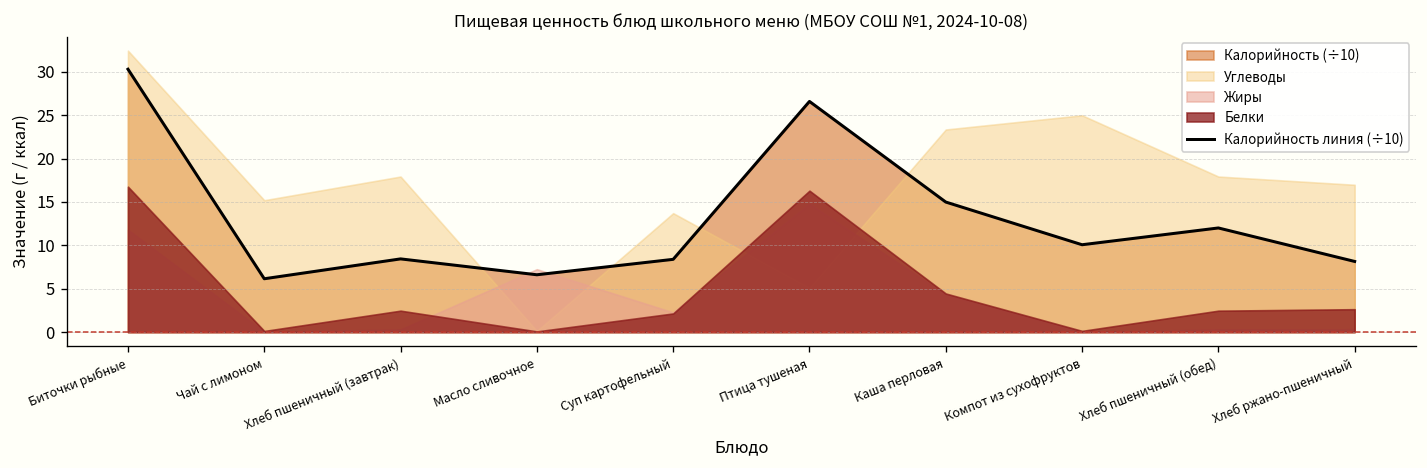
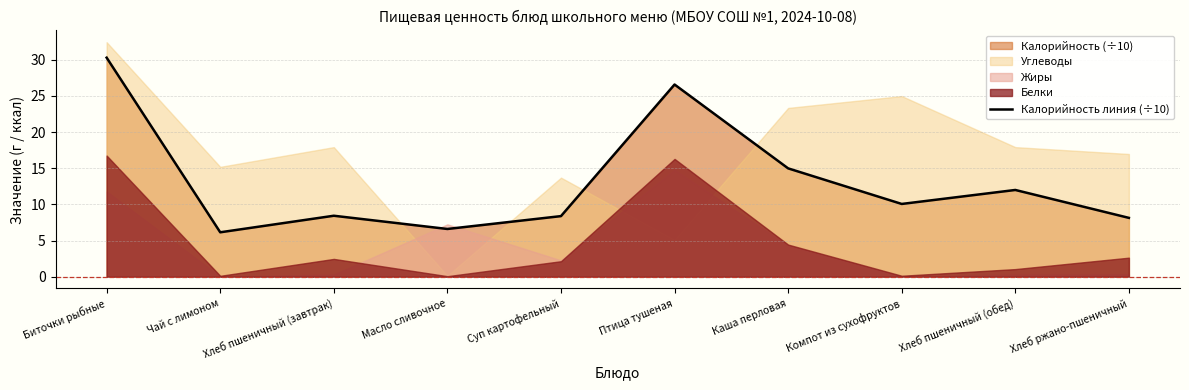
Белки, Хлеб пшеничный (обед): 2 -> 1
